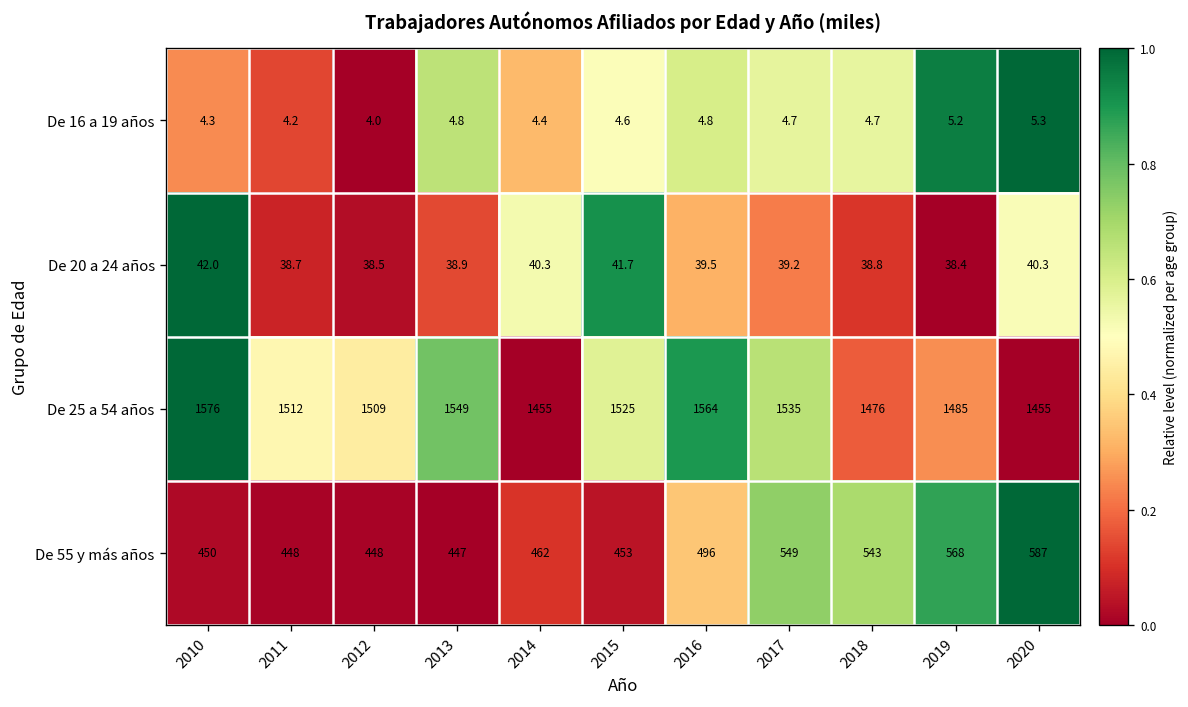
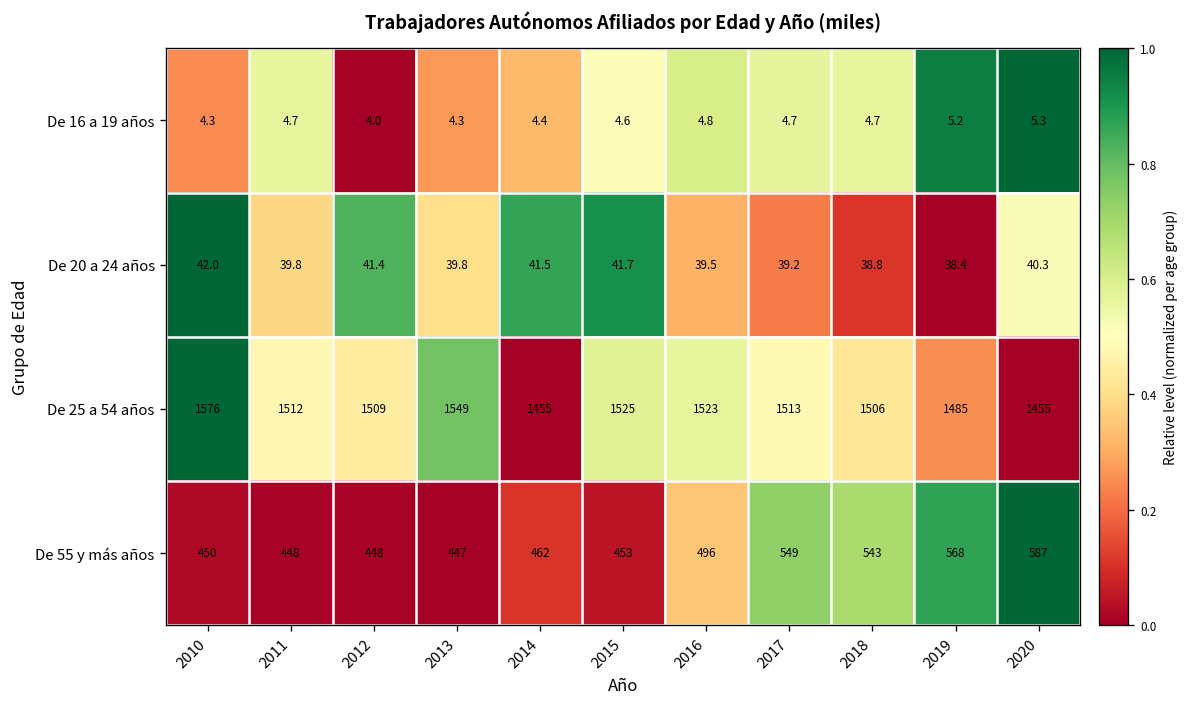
De 16 a 19 años, 2011: 4.2 -> 4.7
De 16 a 19 años, 2013: 4.8 -> 4.3
De 20 a 24 años, 2011: 38.7 -> 39.8
De 20 a 24 años, 2012: 38.5 -> 41.4
De 20 a 24 años, 2013: 38.9 -> 39.8
De 20 a 24 años, 2014: 40.3 -> 41.5
De 25 a 54 años, 2016: 1564 -> 1523
De 25 a 54 años, 2017: 1535 -> 1513
De 25 a 54 años, 2018: 1476 -> 1506
